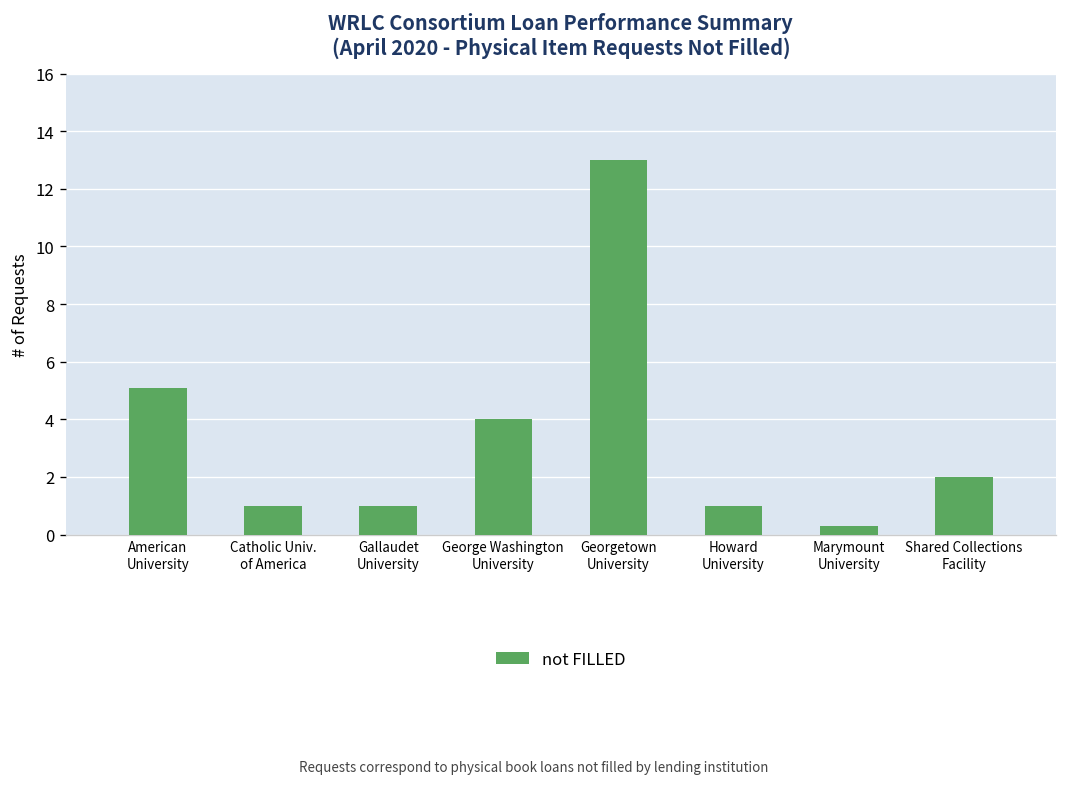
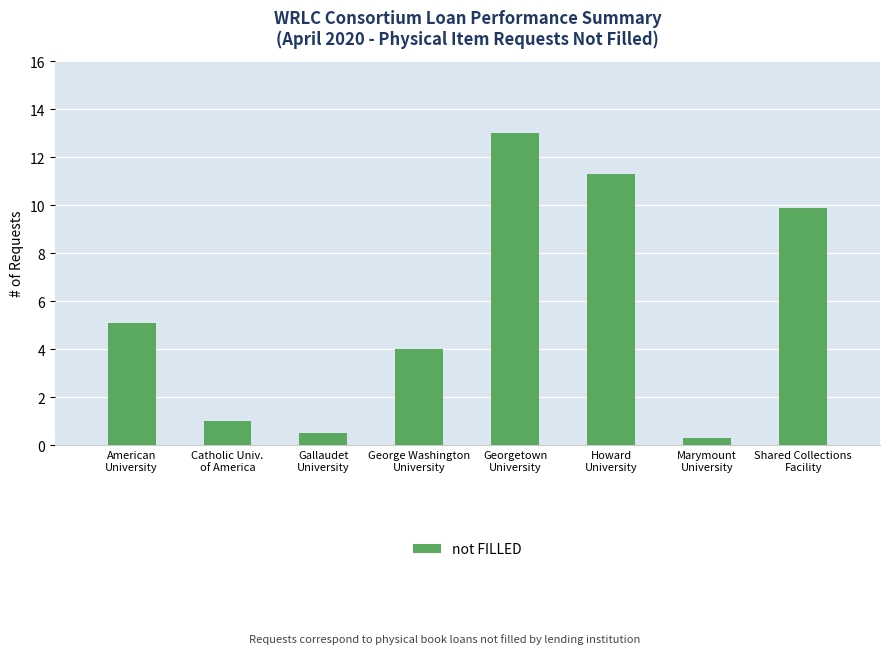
Gallaudet University: 1.0 -> 0.5
Howard University: 1.0 -> 11.3
Shared Collections Facility: 2.0 -> 9.9
